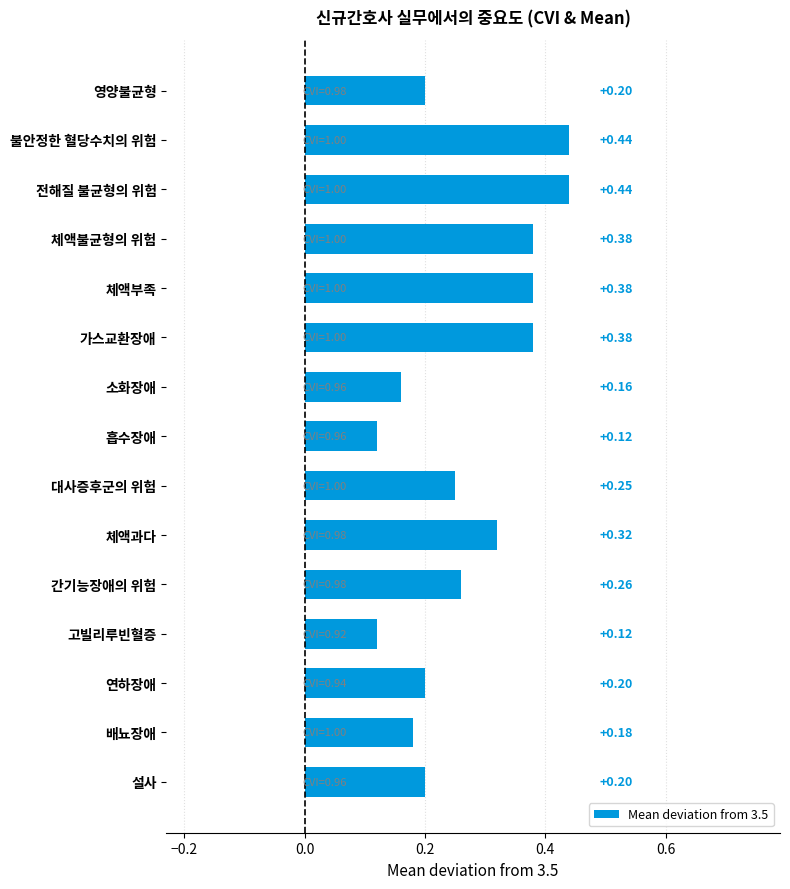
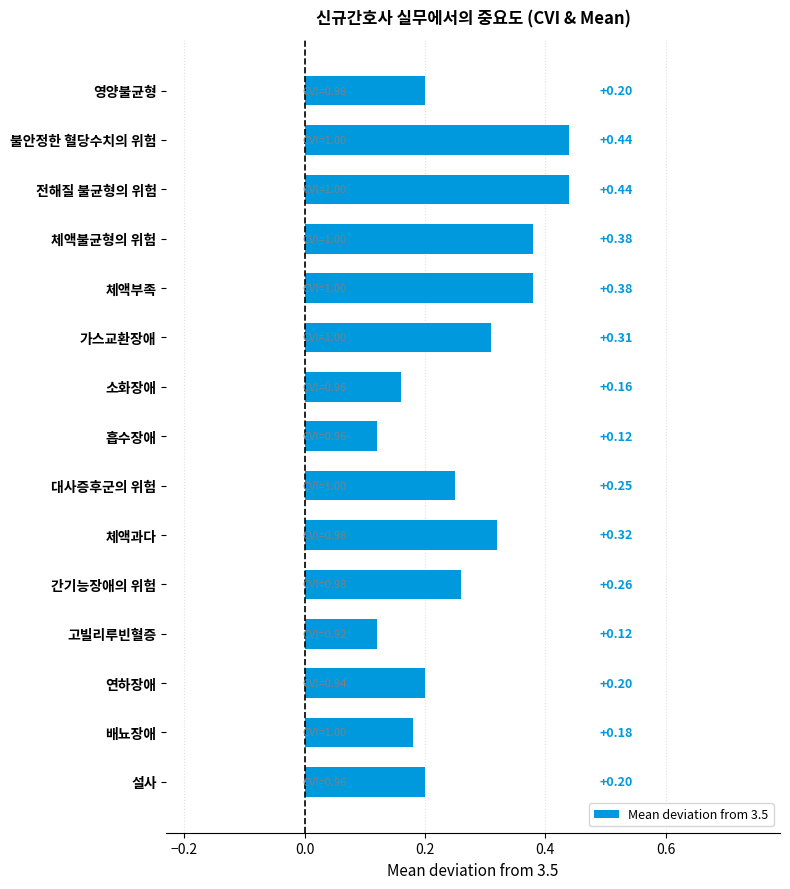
가스교환장애: +0.38 -> +0.31
